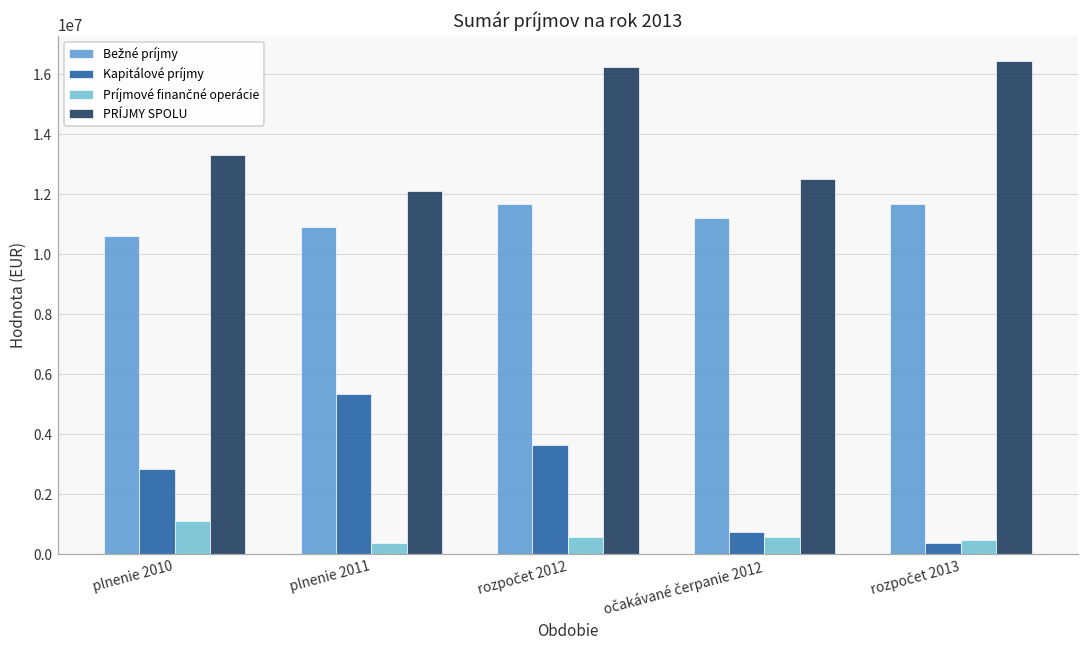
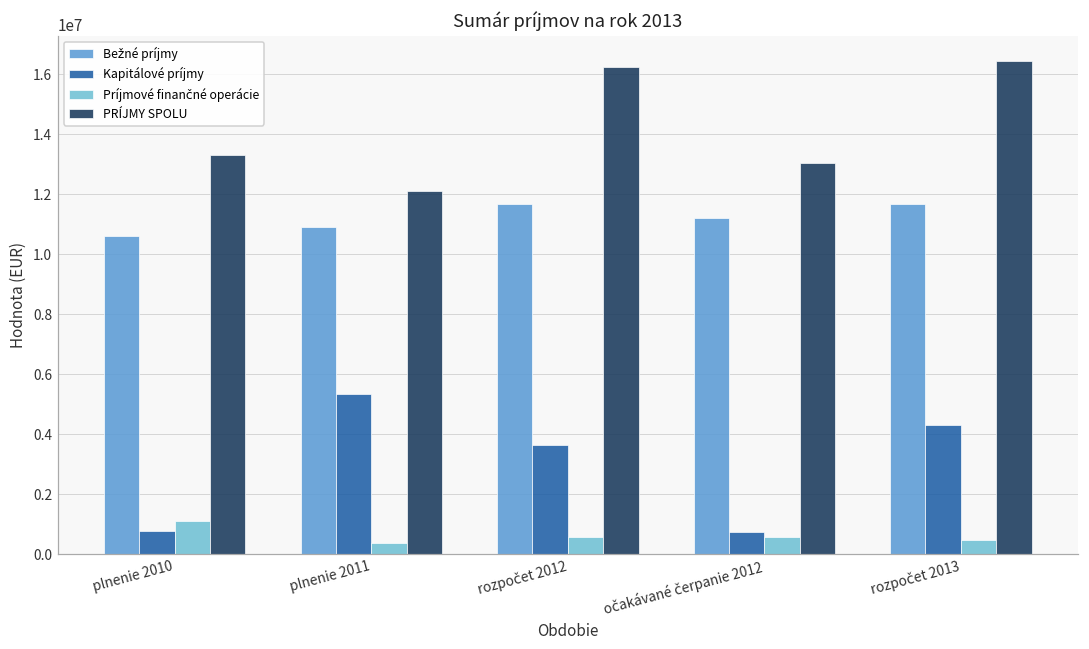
Kapitálové príjmy, plnenie 2010: 2800000 -> 800000
PRÍJMY SPOLU, očakávané čerpanie 2012: 12500000 -> 13000000
Kapitálové príjmy, rozpočet 2013: 400000 -> 4300000
